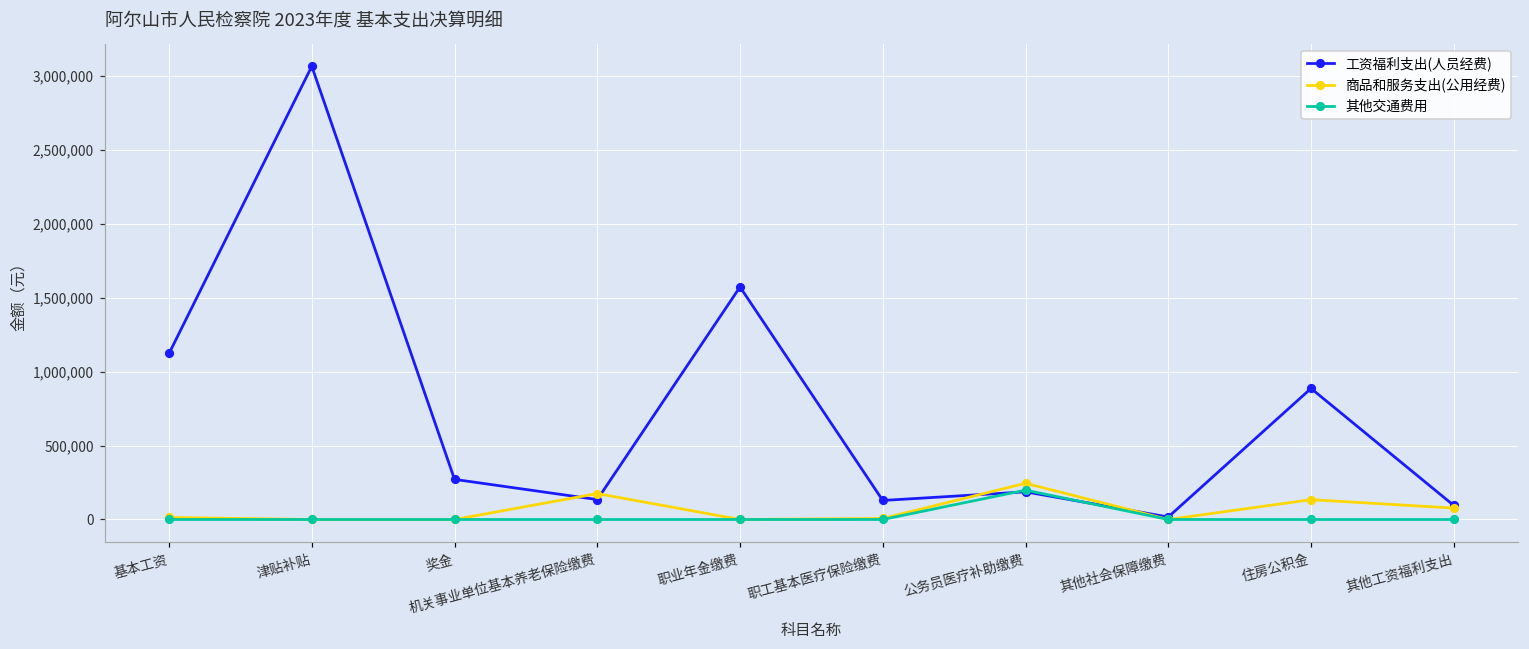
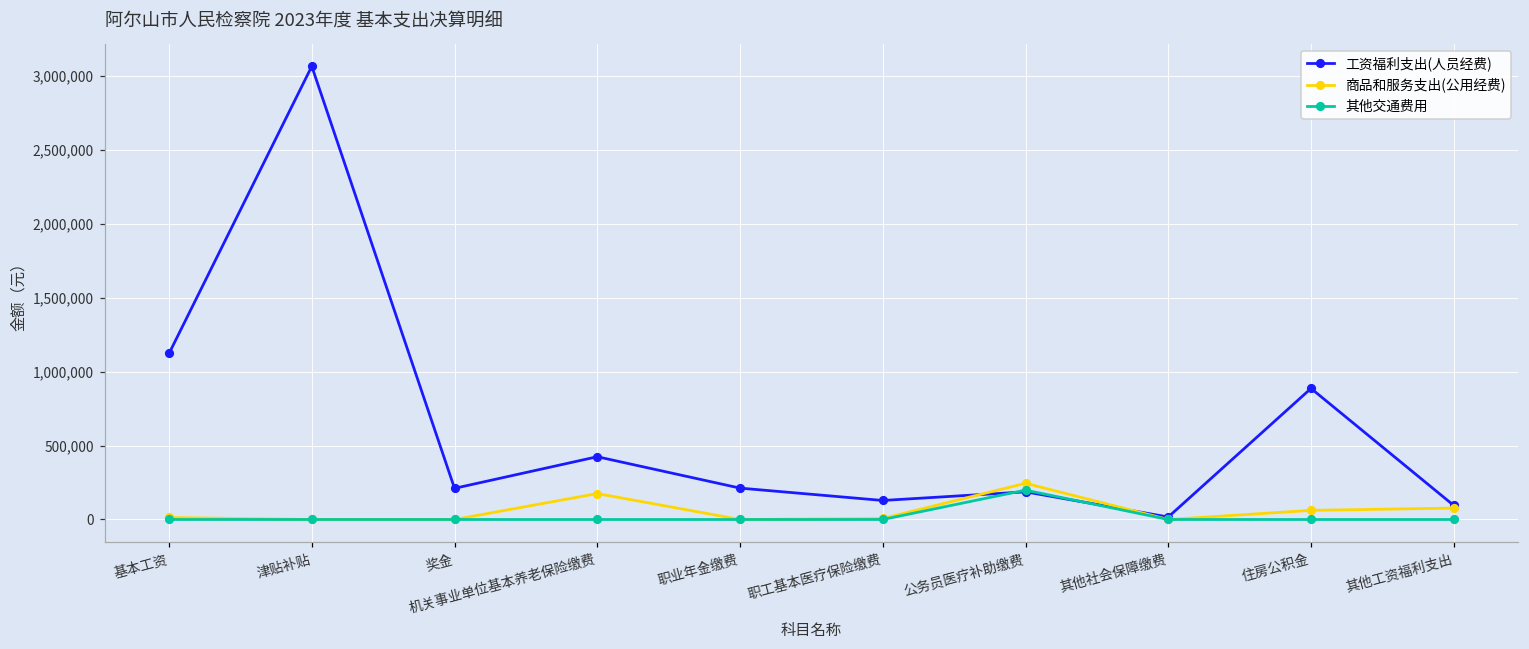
工资福利支出(人员经费), 奖金: 270,000 -> 210,000
工资福利支出(人员经费), 机关事业单位基本养老保险缴费: 130,000 -> 420,000
工资福利支出(人员经费), 职业年金缴费: 1,570,000 -> 210,000
商品和服务支出(公用经费), 住房公积金: 130,000 -> 60,000
